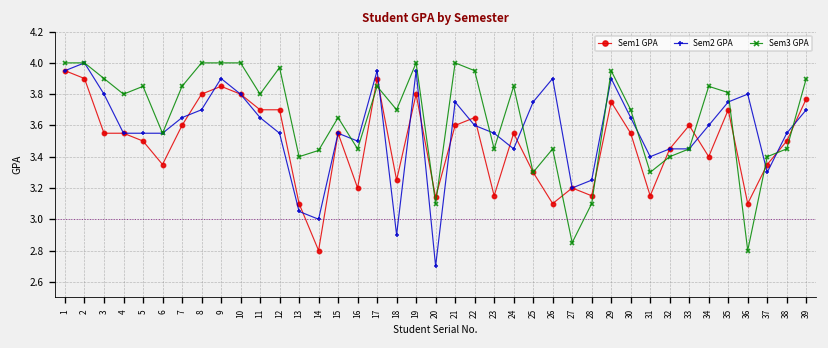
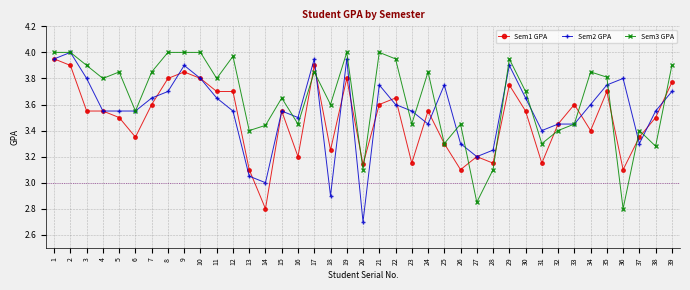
Sem3 GPA, 18: 3.7 -> 3.6
Sem2 GPA, 26: 3.9 -> 3.3
Sem3 GPA, 38: 3.45 -> 3.28
